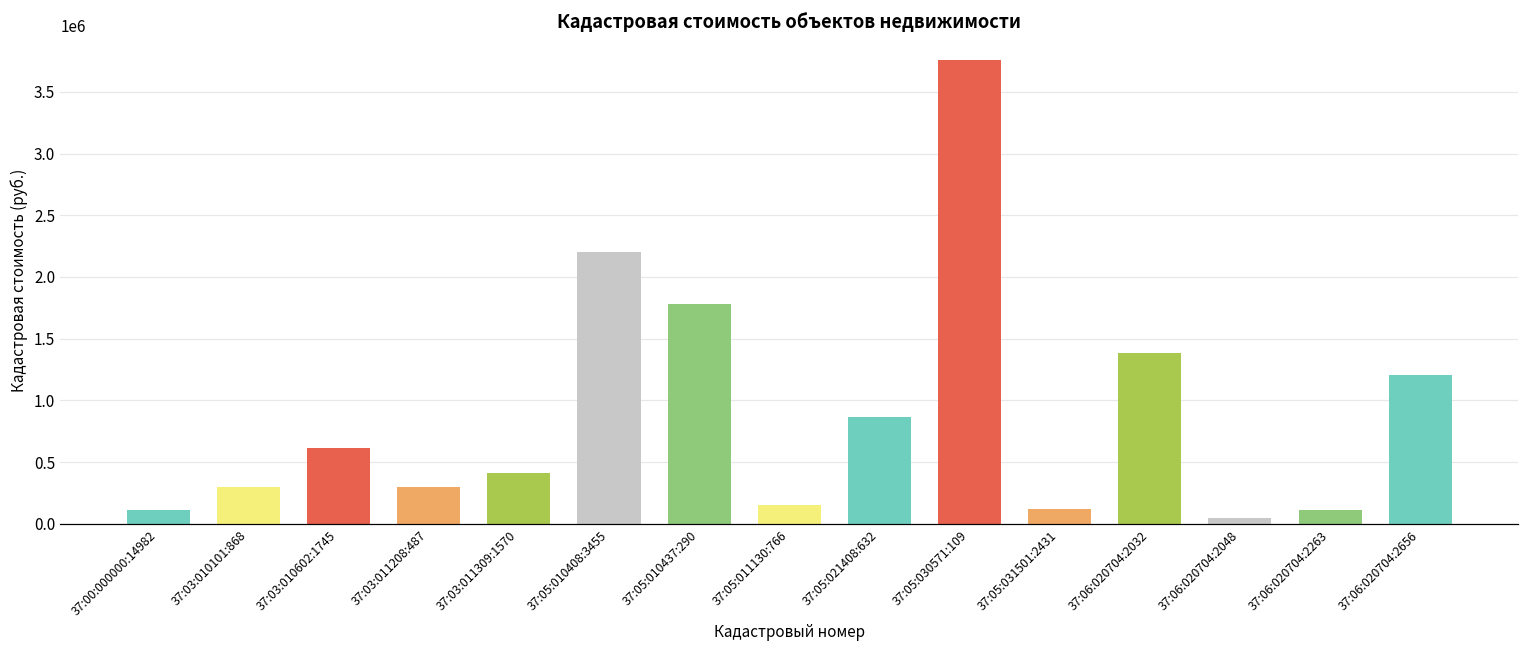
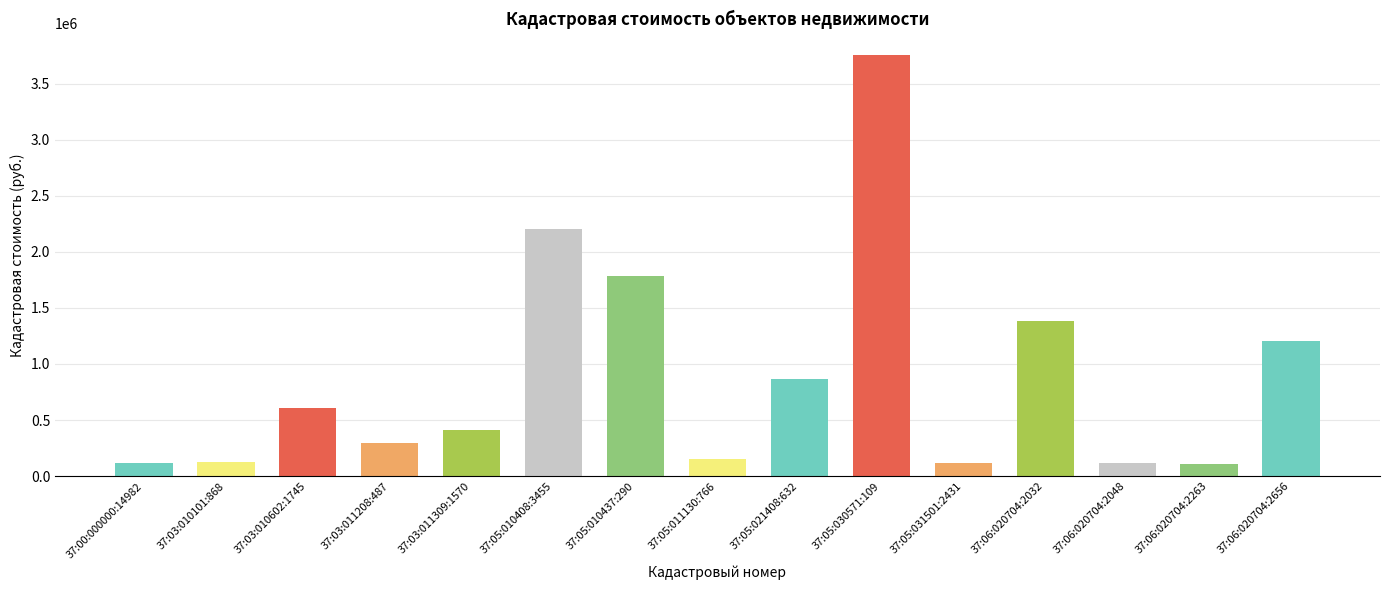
37:03:010101:868: 300000 -> 120000
37:06:020704:2048: 40000 -> 120000
